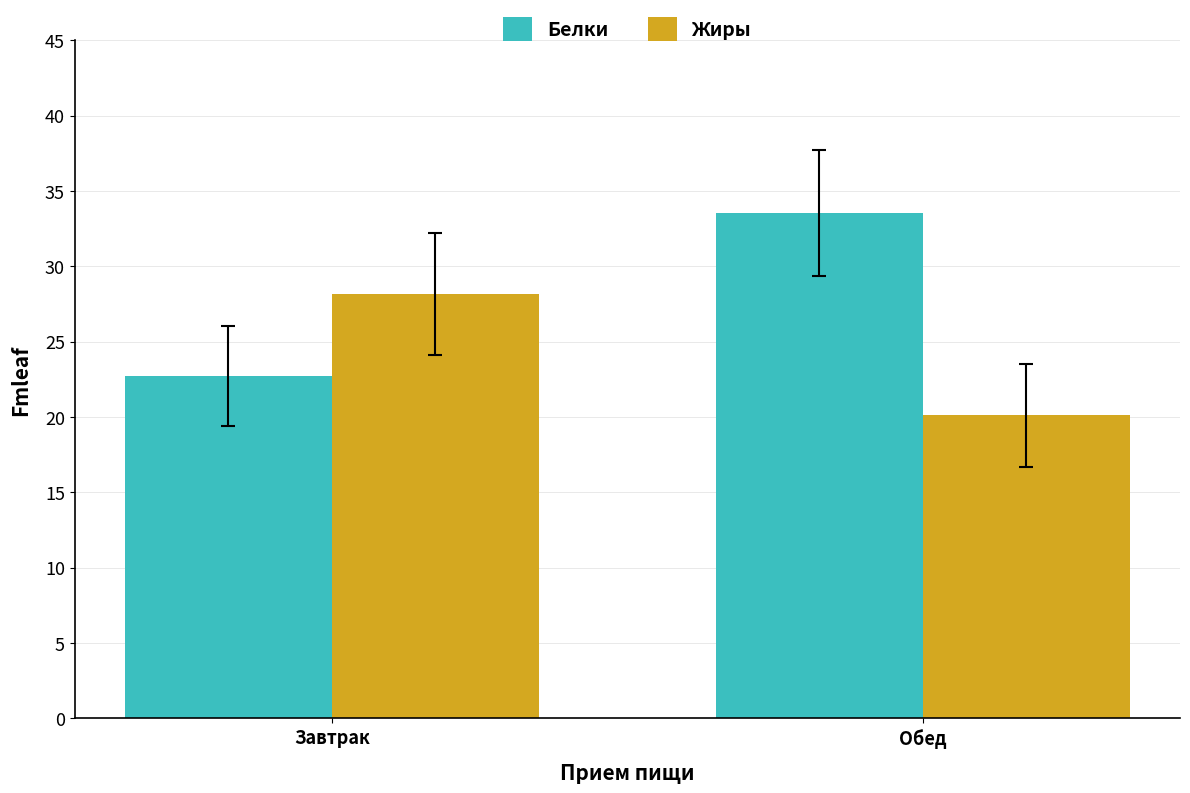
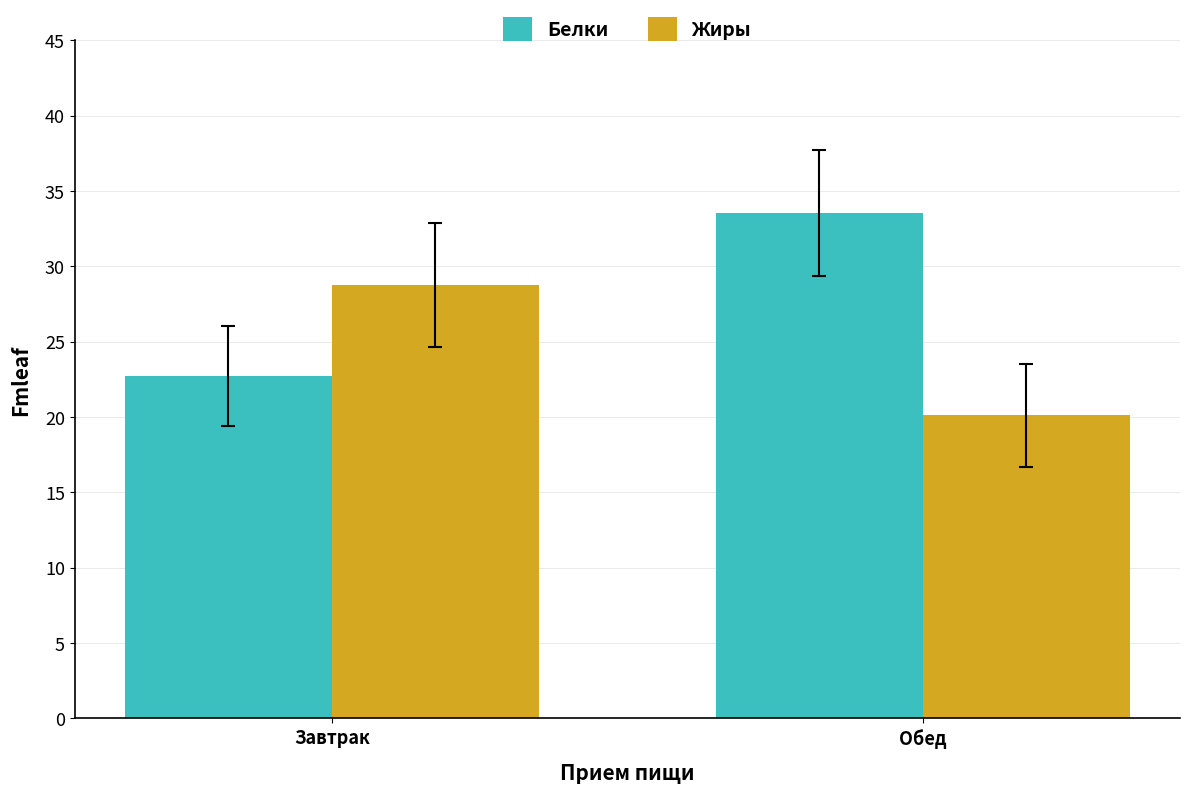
Жиры, Завтрак: 28.2 -> 28.8
